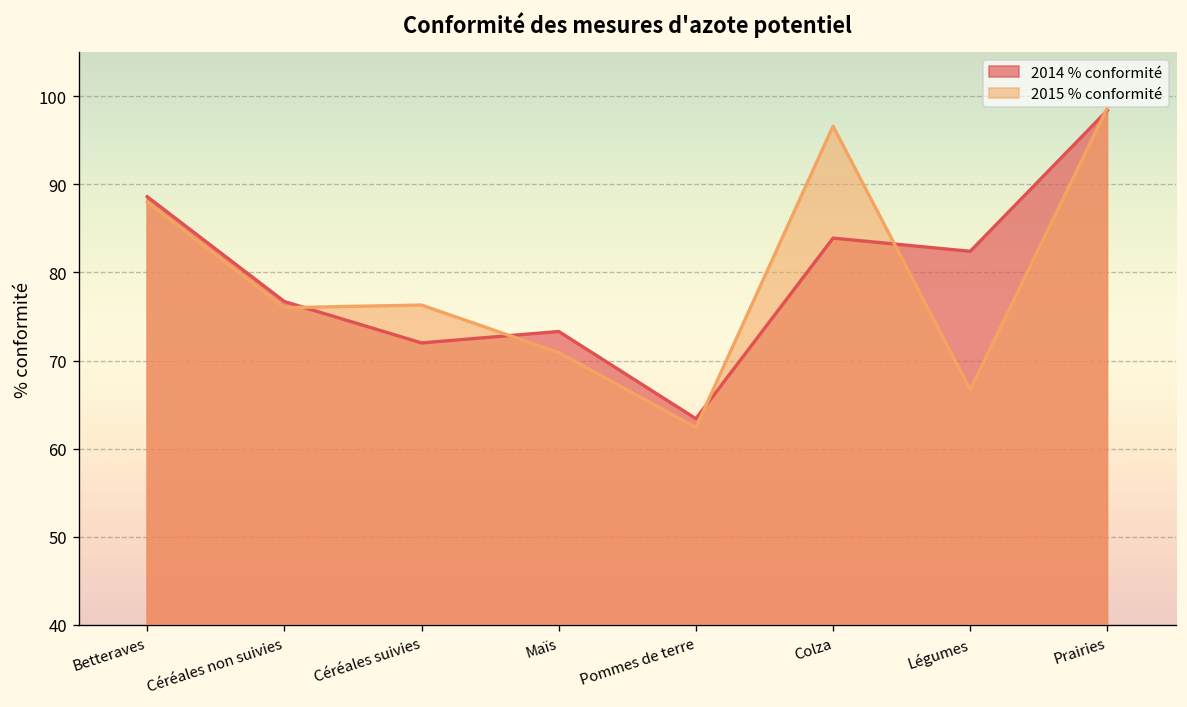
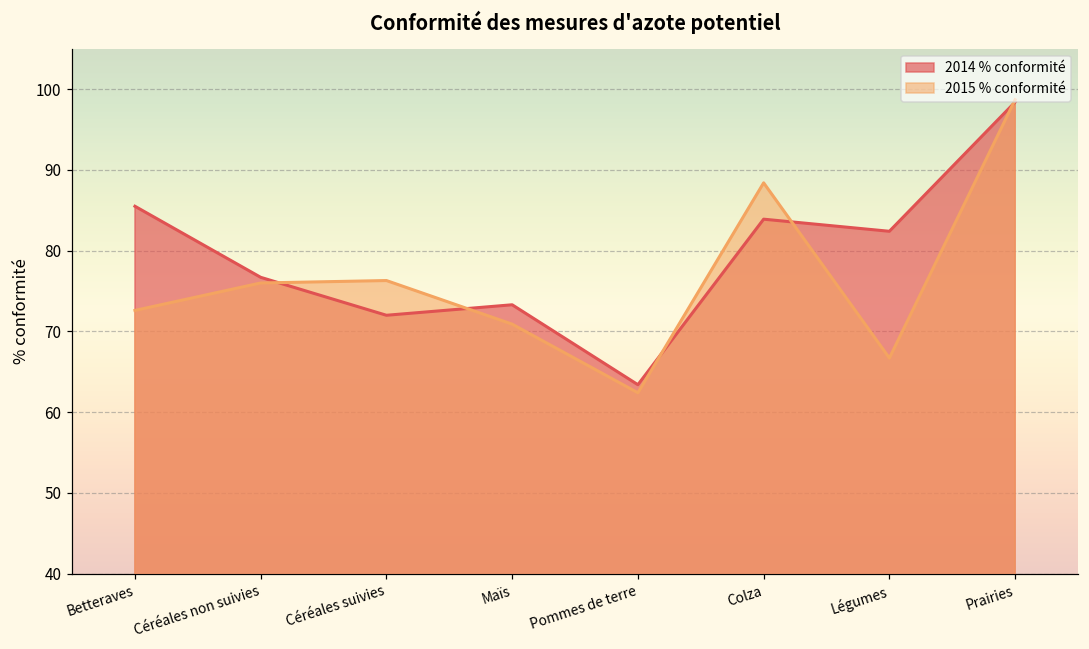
2014 % conformité, Betteraves: 89 -> 86
2015 % conformité, Betteraves: 88 -> 73
2015 % conformité, Colza: 97 -> 88
